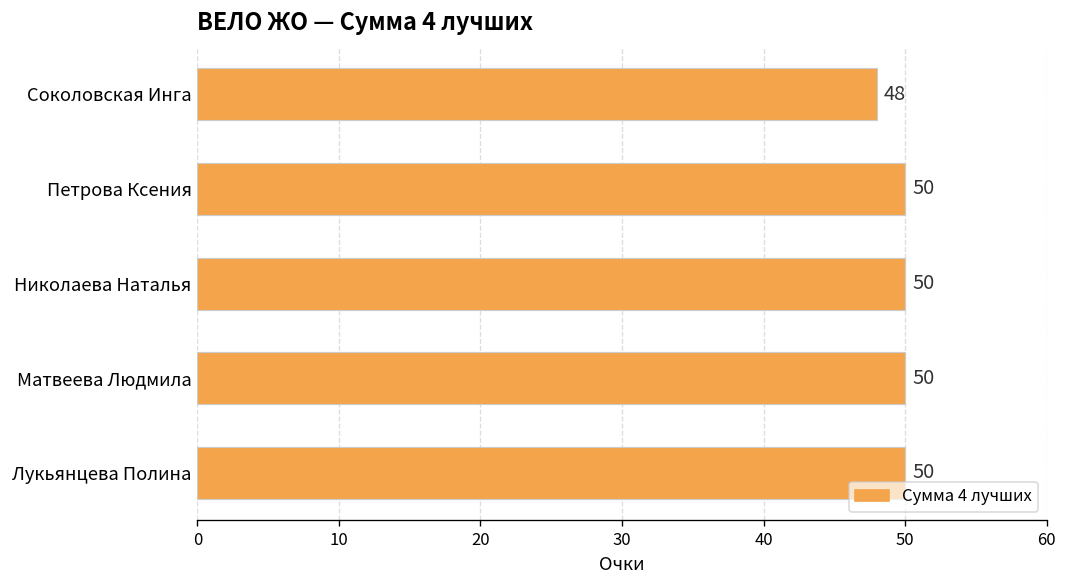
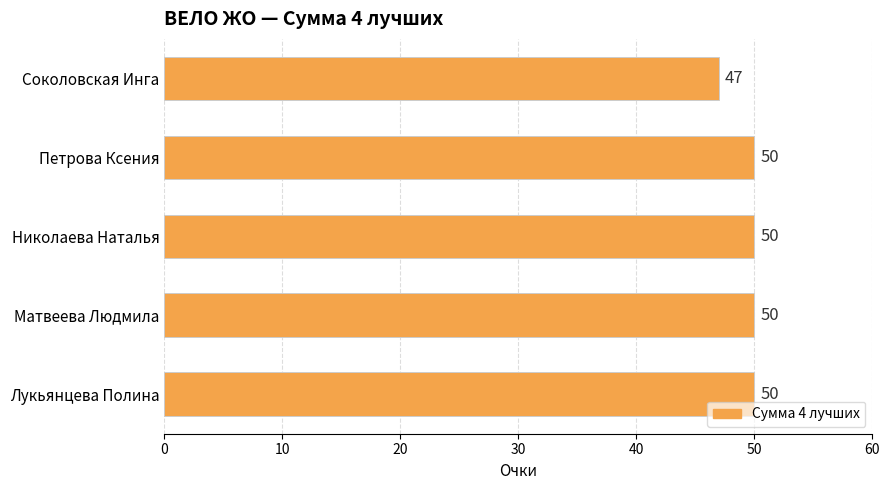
Соколовская Инга: 48 -> 47
